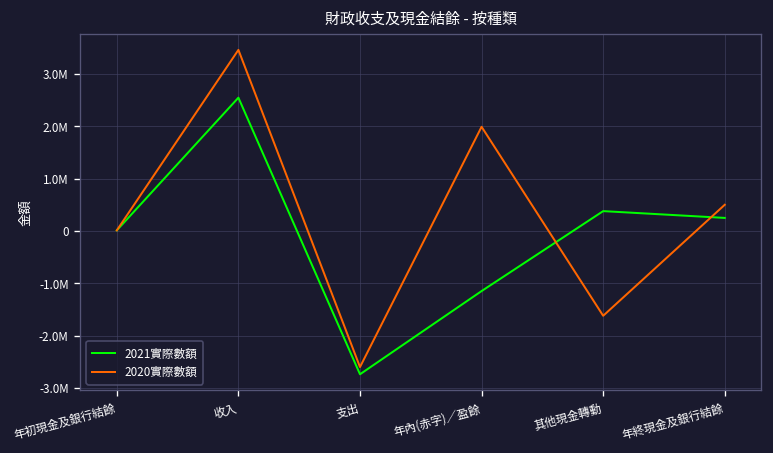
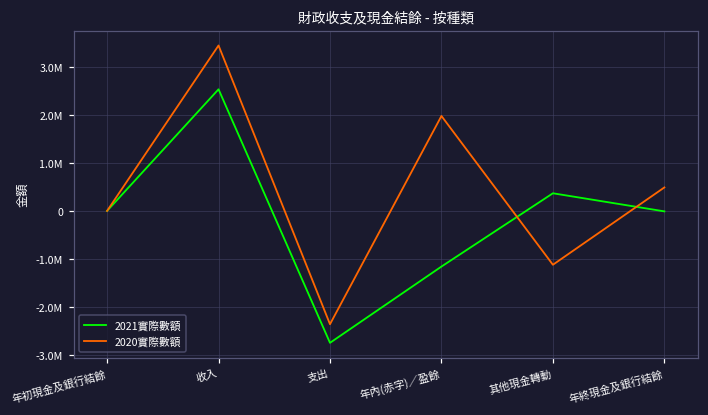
2020實際數額, 支出: -2600000 -> -2300000
2020實際數額, 其他現金轉動: -1600000 -> -1100000
2021實際數額, 年終現金及銀行結餘: 200000 -> 0
